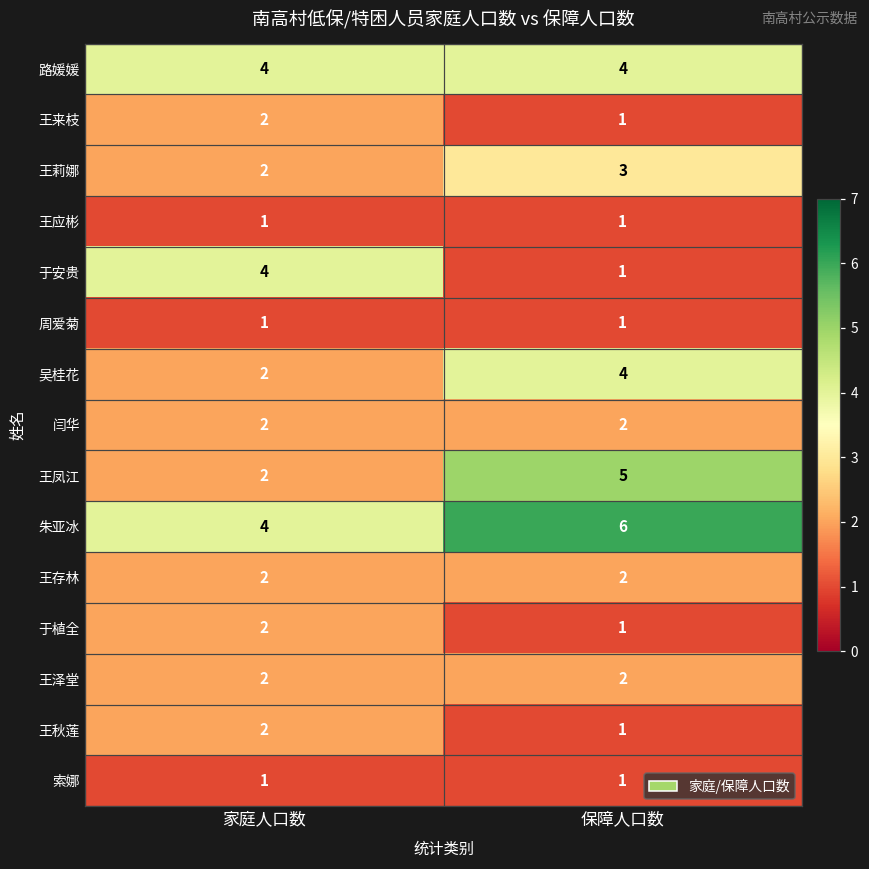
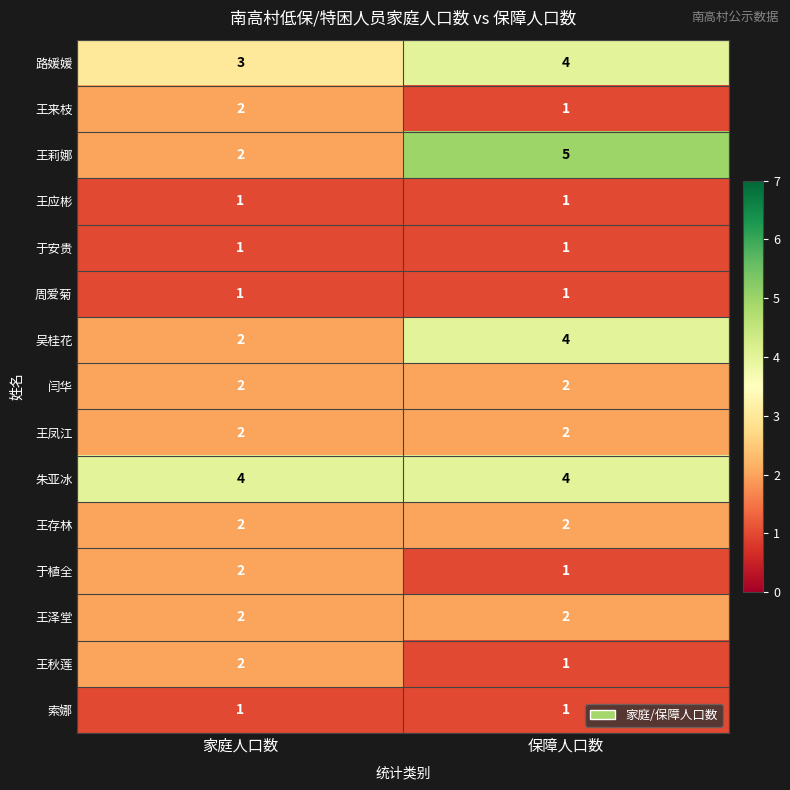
路媛媛, 家庭人口数: 4 -> 3
王莉娜, 保障人口数: 3 -> 5
于安贵, 家庭人口数: 4 -> 1
王凤江, 保障人口数: 5 -> 2
朱亚冰, 保障人口数: 6 -> 4
